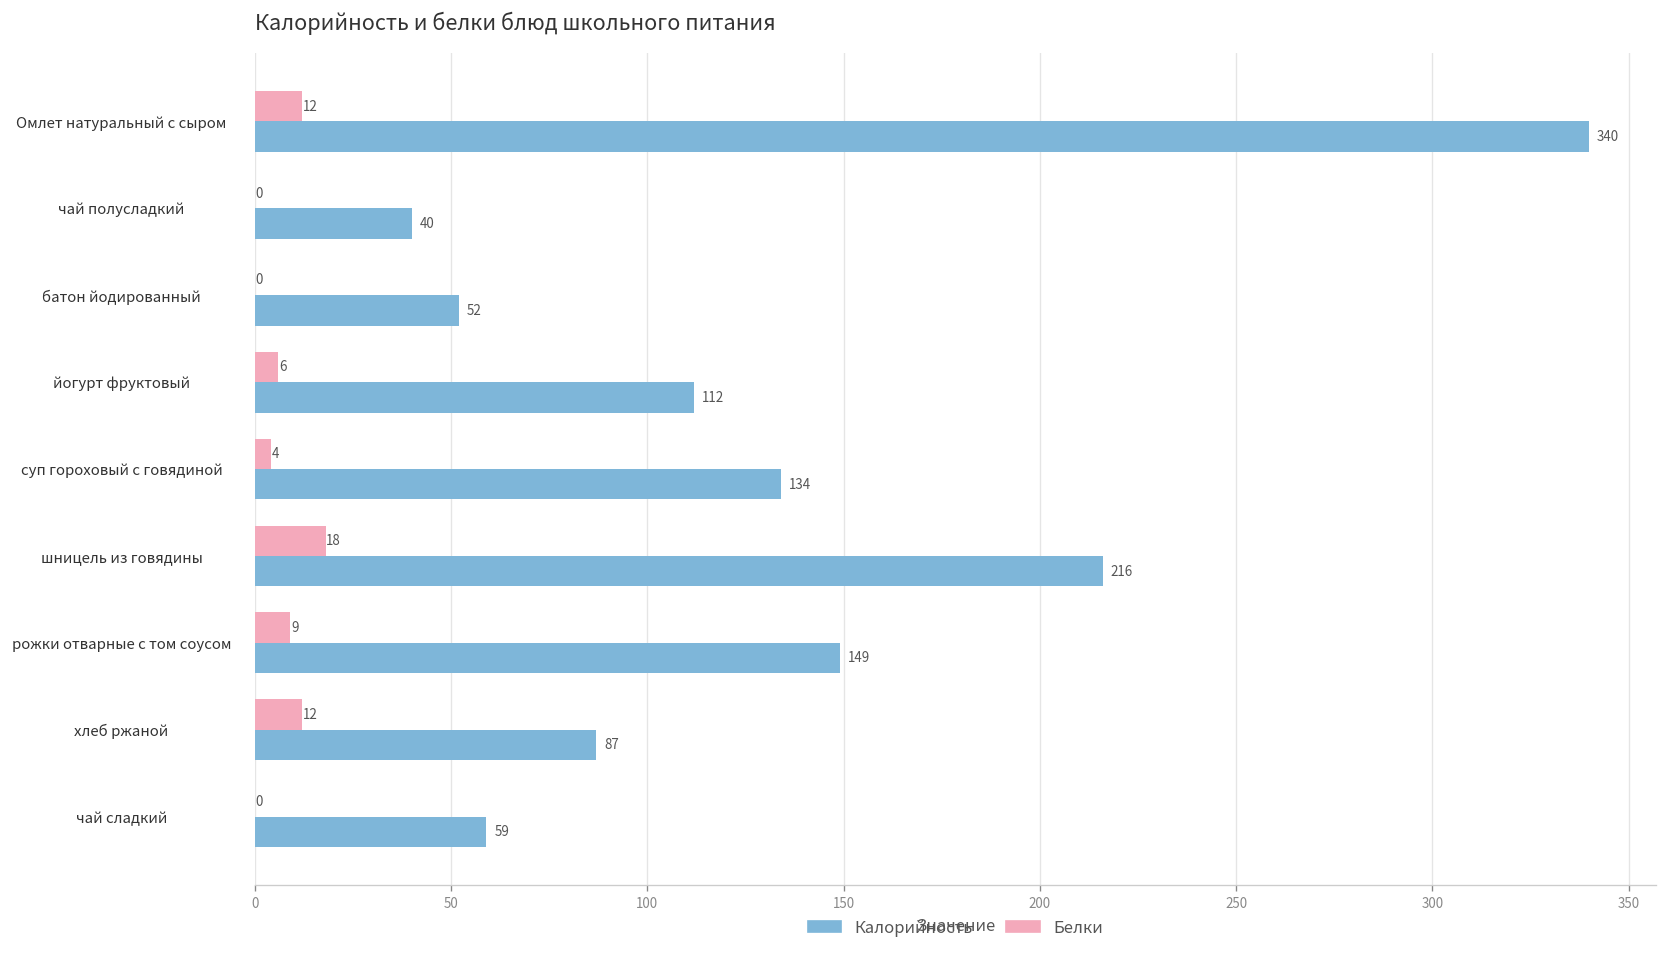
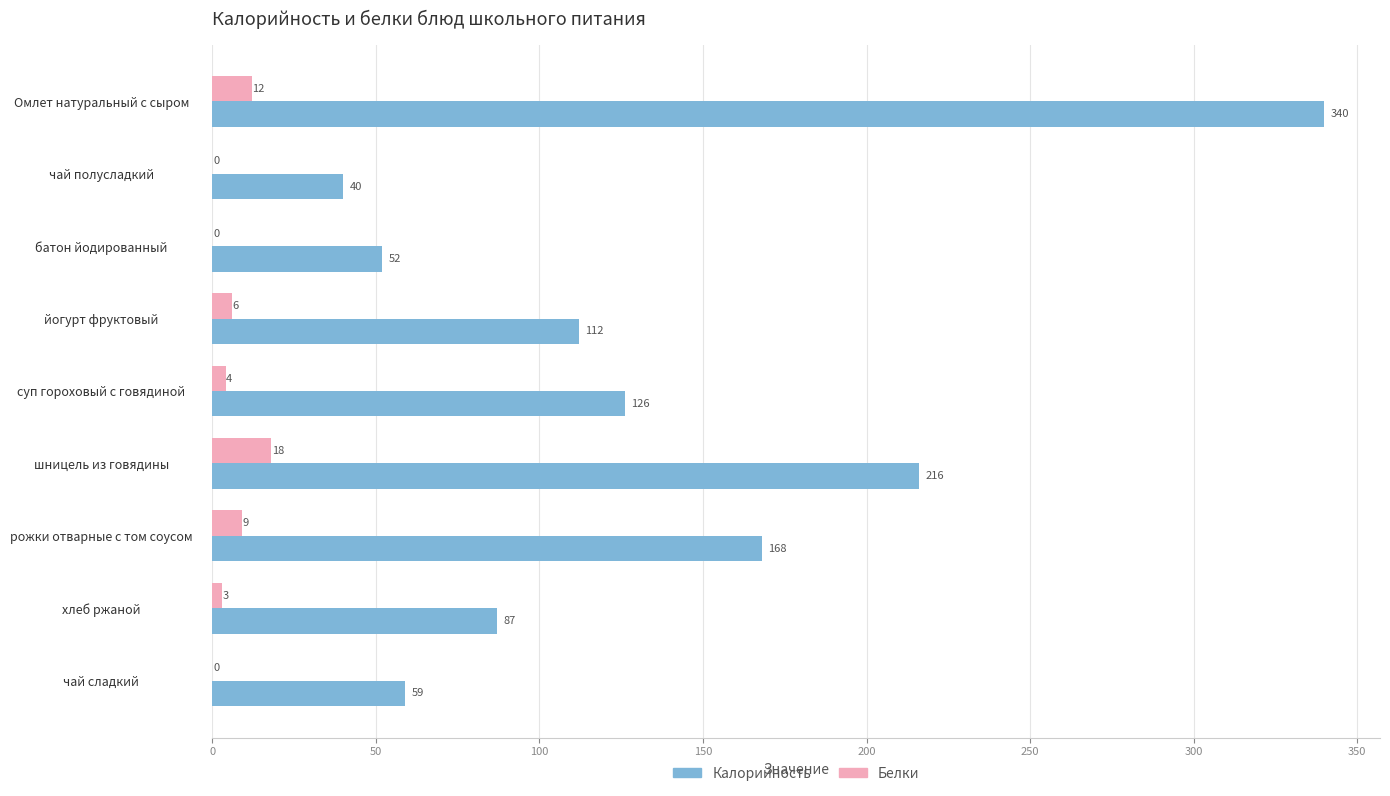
Калорийность, суп гороховый с говядиной: 134 -> 126
Калорийность, рожки отварные с том соусом: 149 -> 168
Белки, хлеб ржаной: 12 -> 3
